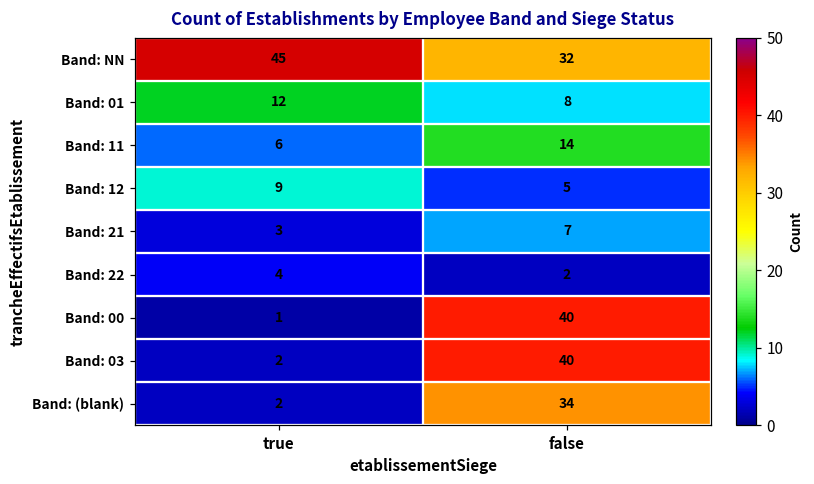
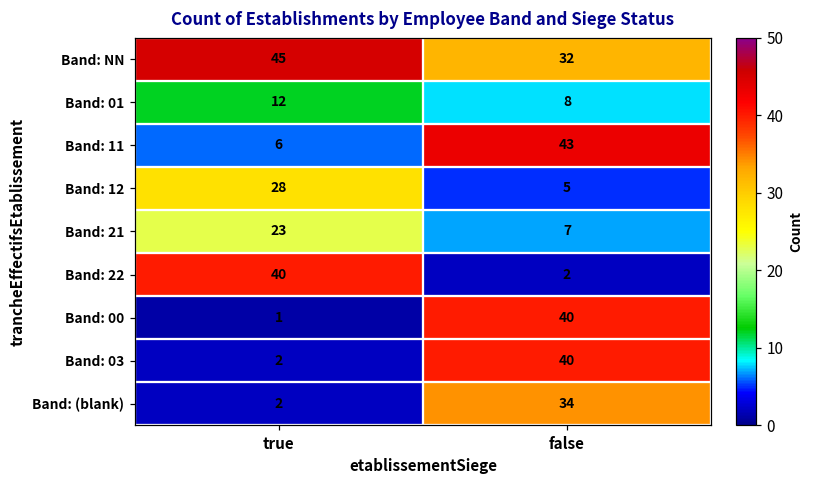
Band: 11, false: 14 -> 43
Band: 12, true: 9 -> 28
Band: 21, true: 3 -> 23
Band: 22, true: 4 -> 40
